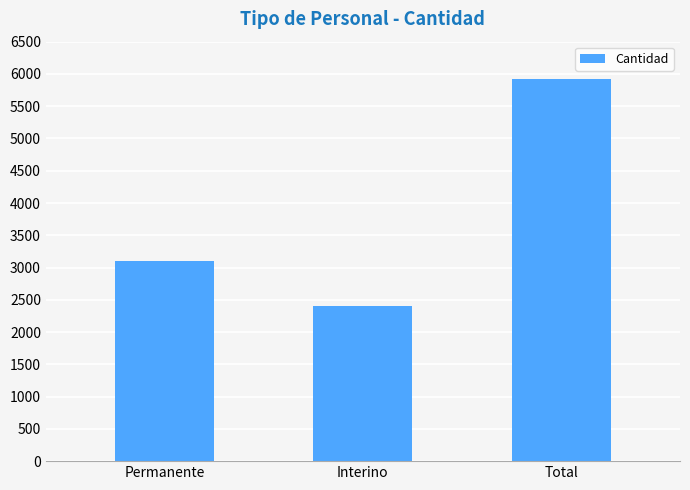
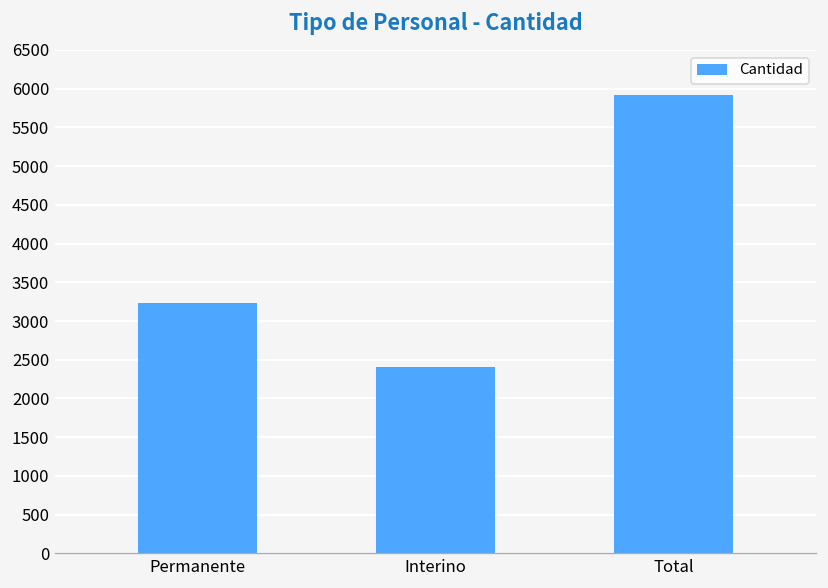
Permanente: 3100 -> 3200
